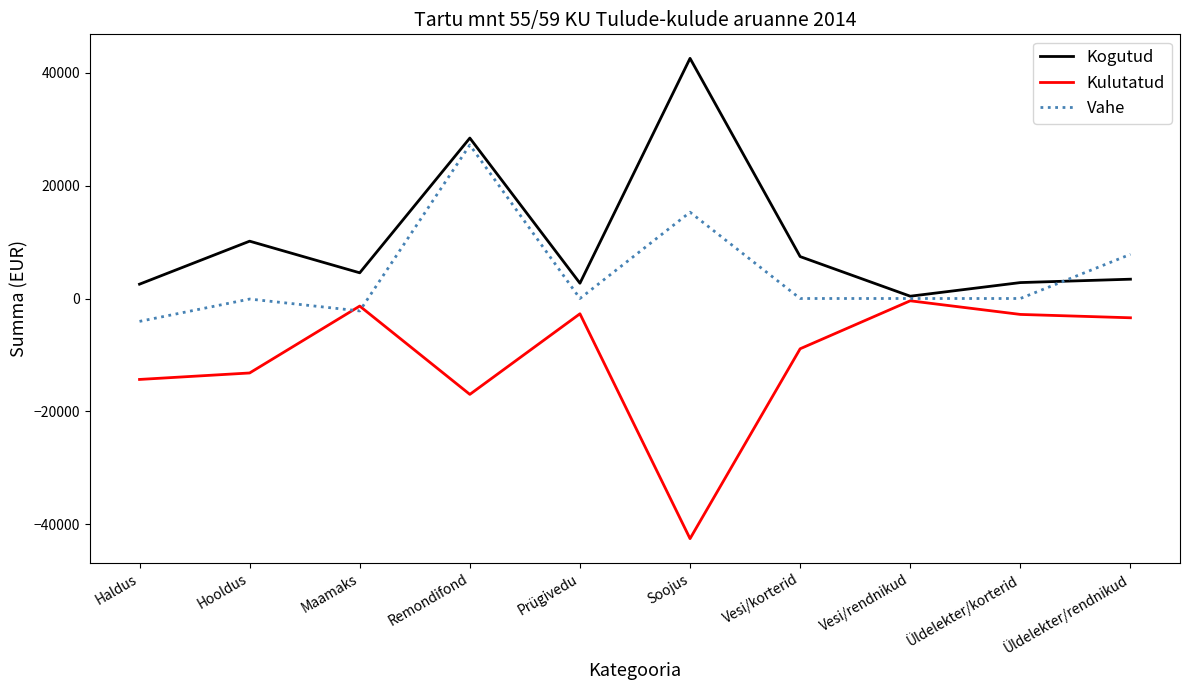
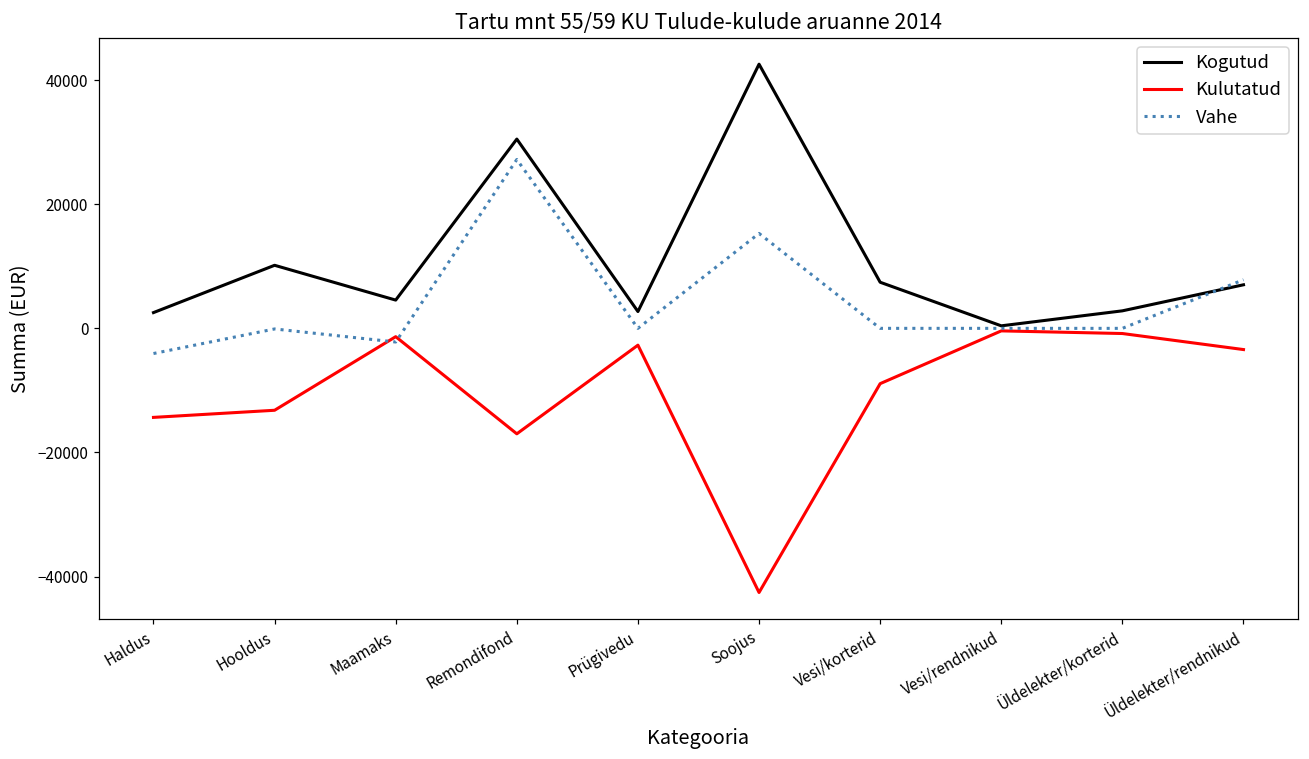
Kogutud, Remondifond: 28000 -> 30000
Kulutatud, Üldelekter/korterid: -3000 -> -1000
Kogutud, Üldelekter/rendnikud: 3000 -> 7000
